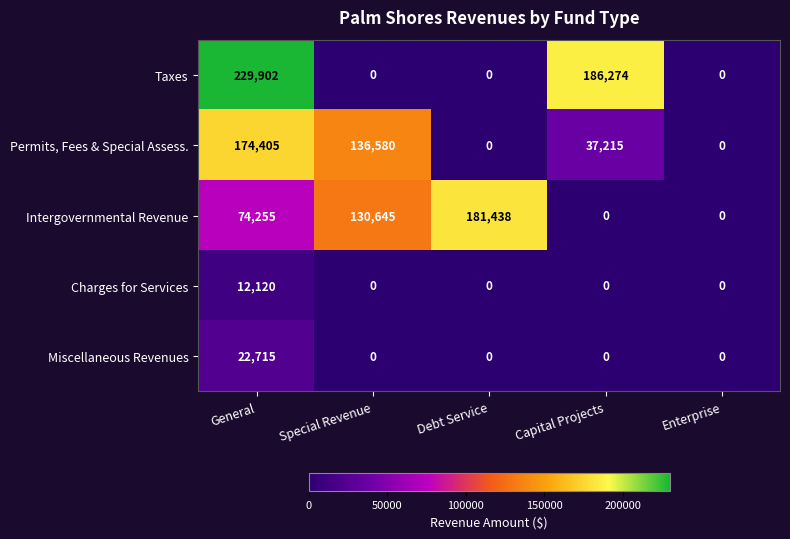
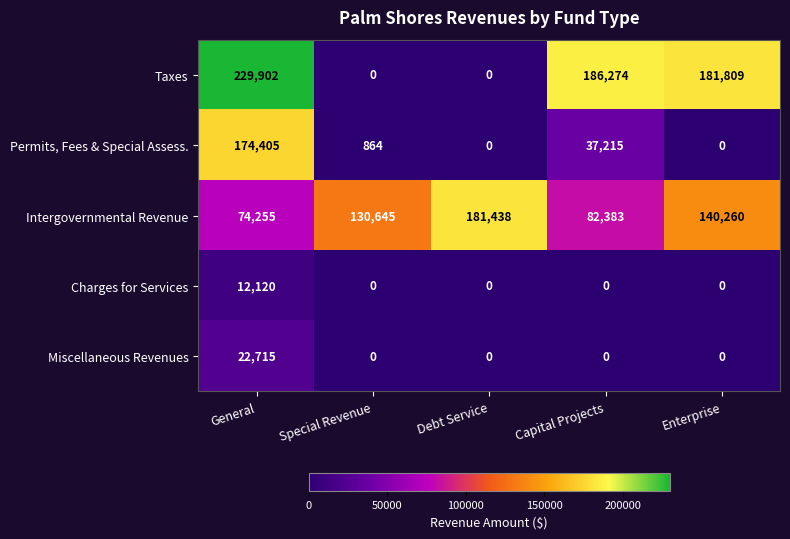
Taxes, Enterprise: 0 -> 181,809
Permits, Fees & Special Assess., Special Revenue: 136,580 -> 864
Intergovernmental Revenue, Capital Projects: 0 -> 82,383
Intergovernmental Revenue, Enterprise: 0 -> 140,260
